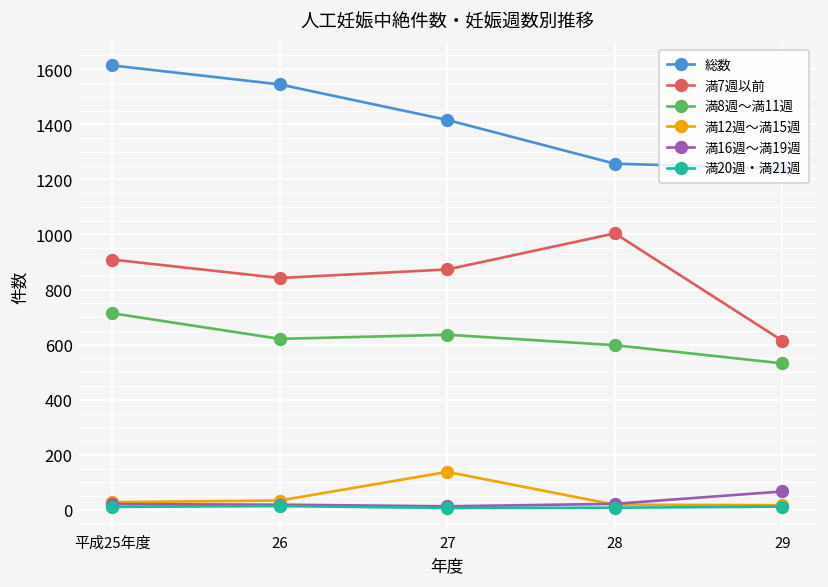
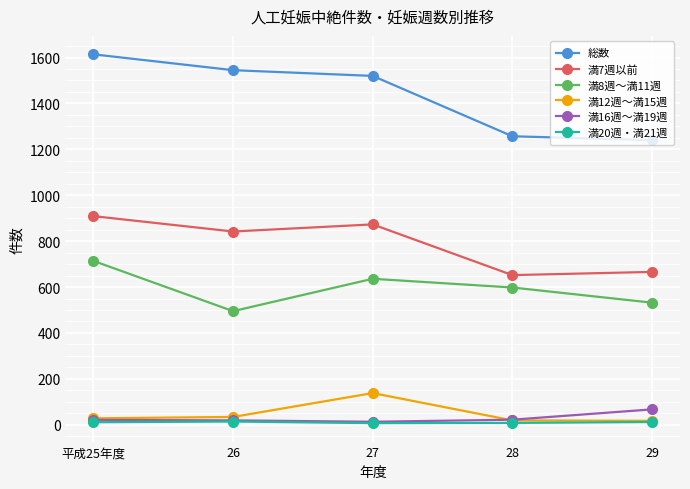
満8週～満11週, 26: 620 -> 500
総数, 27: 1420 -> 1520
満7週以前, 28: 1000 -> 650
満7週以前, 29: 610 -> 670
